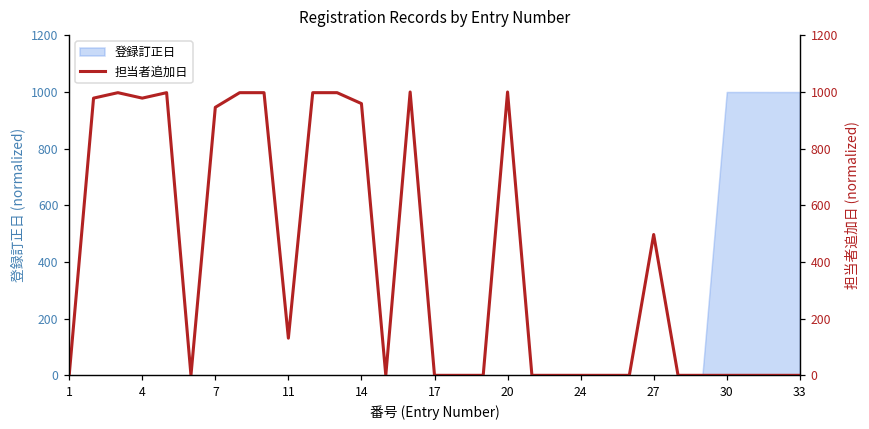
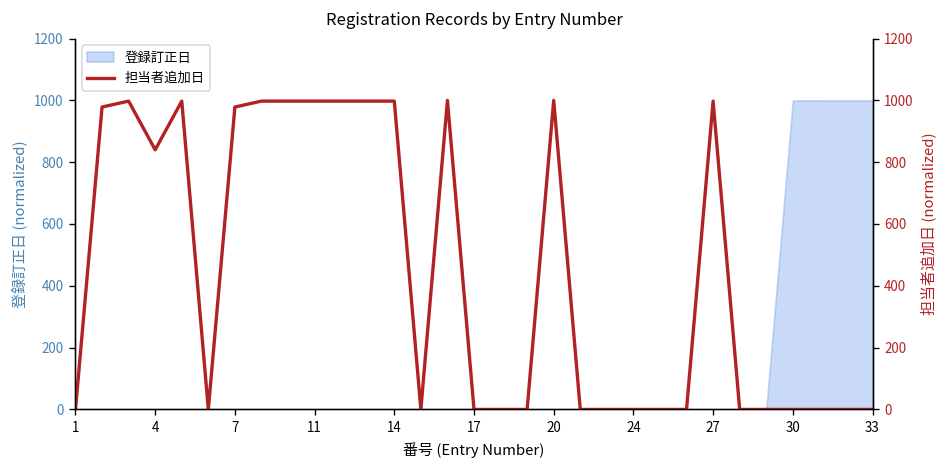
担当者追加日, 4: 980 -> 840
担当者追加日, 7: 950 -> 980
担当者追加日, 11: 130 -> 1000
担当者追加日, 14: 960 -> 1000
担当者追加日, 27: 500 -> 1000
